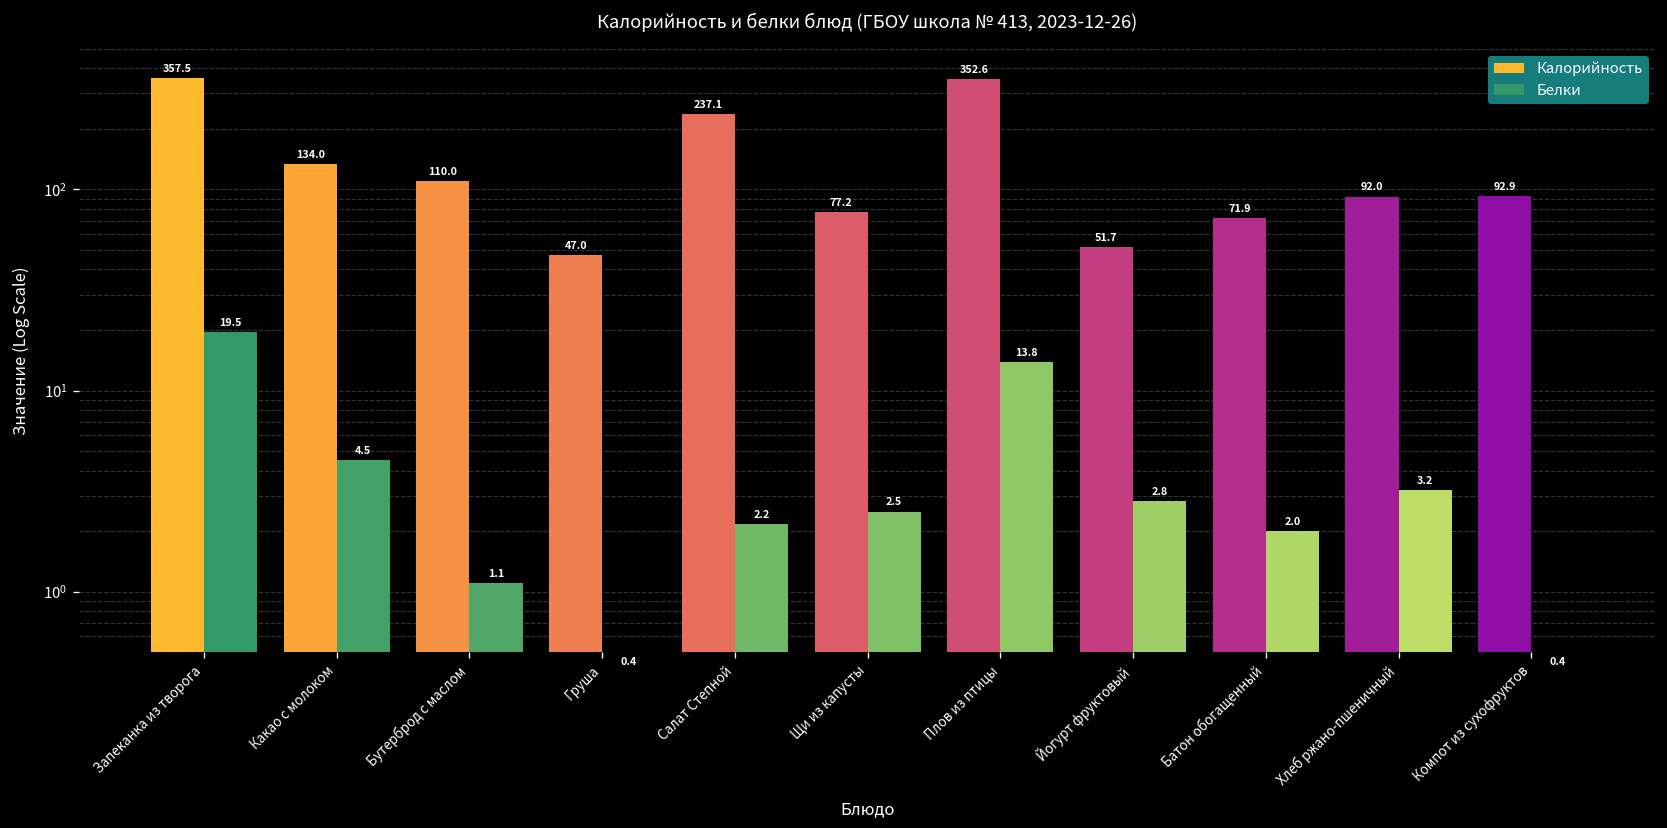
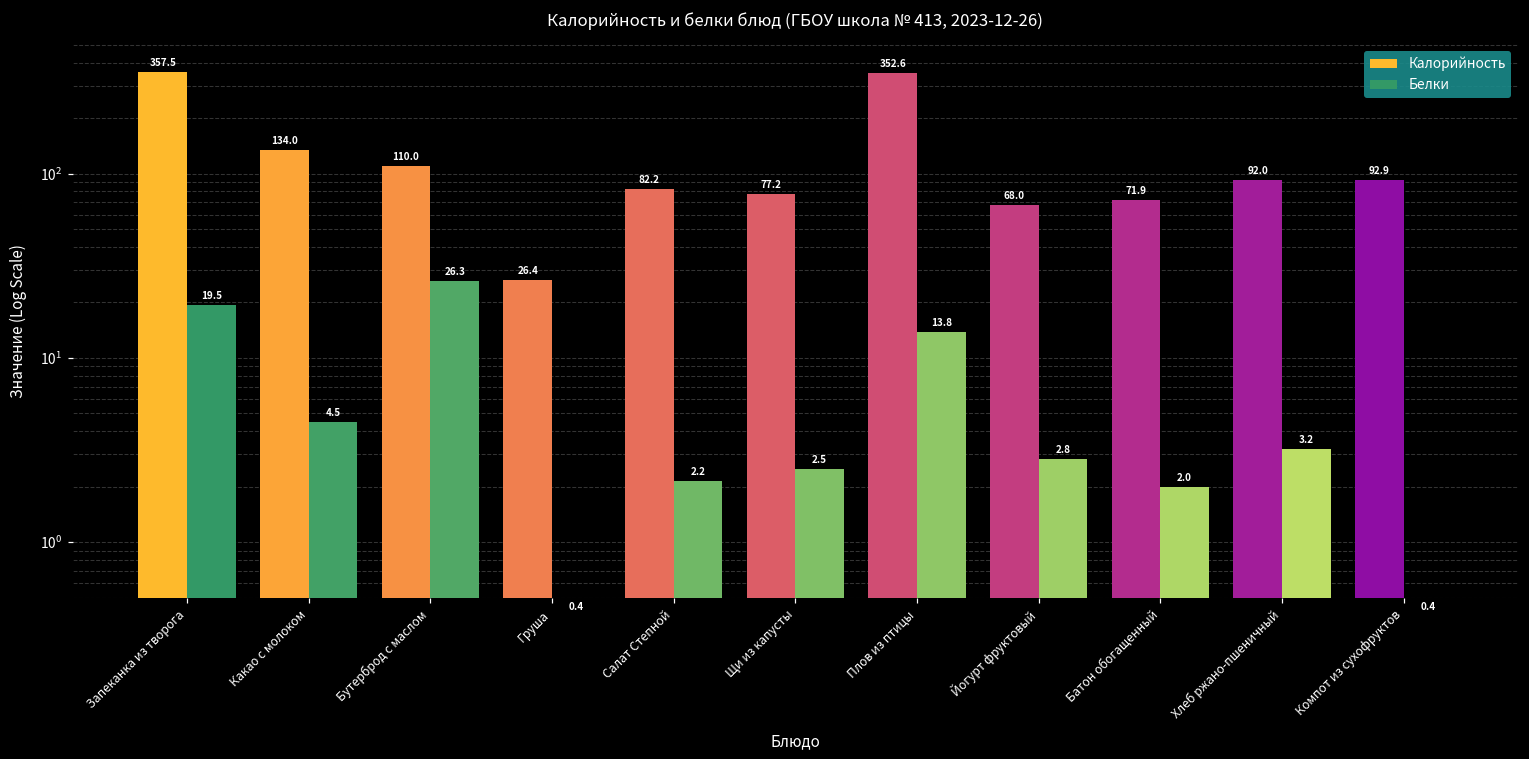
Белки, Бутерброд с маслом: 1.1 -> 26.3
Калорийность, Груша: 47.0 -> 26.4
Калорийность, Салат Степной: 237.1 -> 82.2
Калорийность, Йогурт фруктовый: 51.7 -> 68.0
